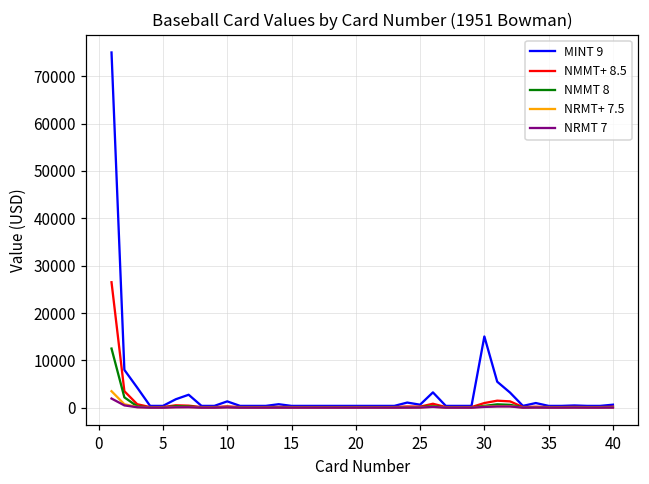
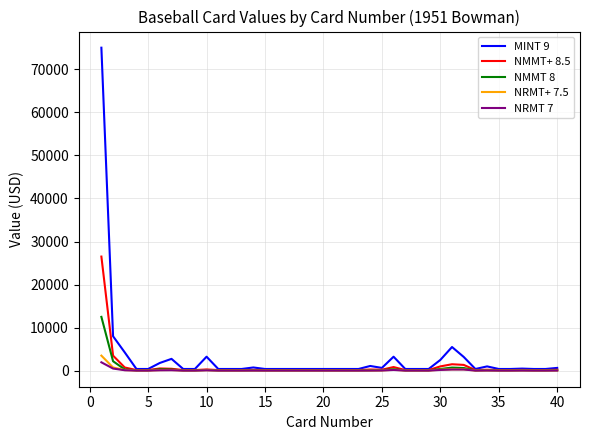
MINT 9, 10: 1000 -> 3000
MINT 9, 30: 15000 -> 3000
